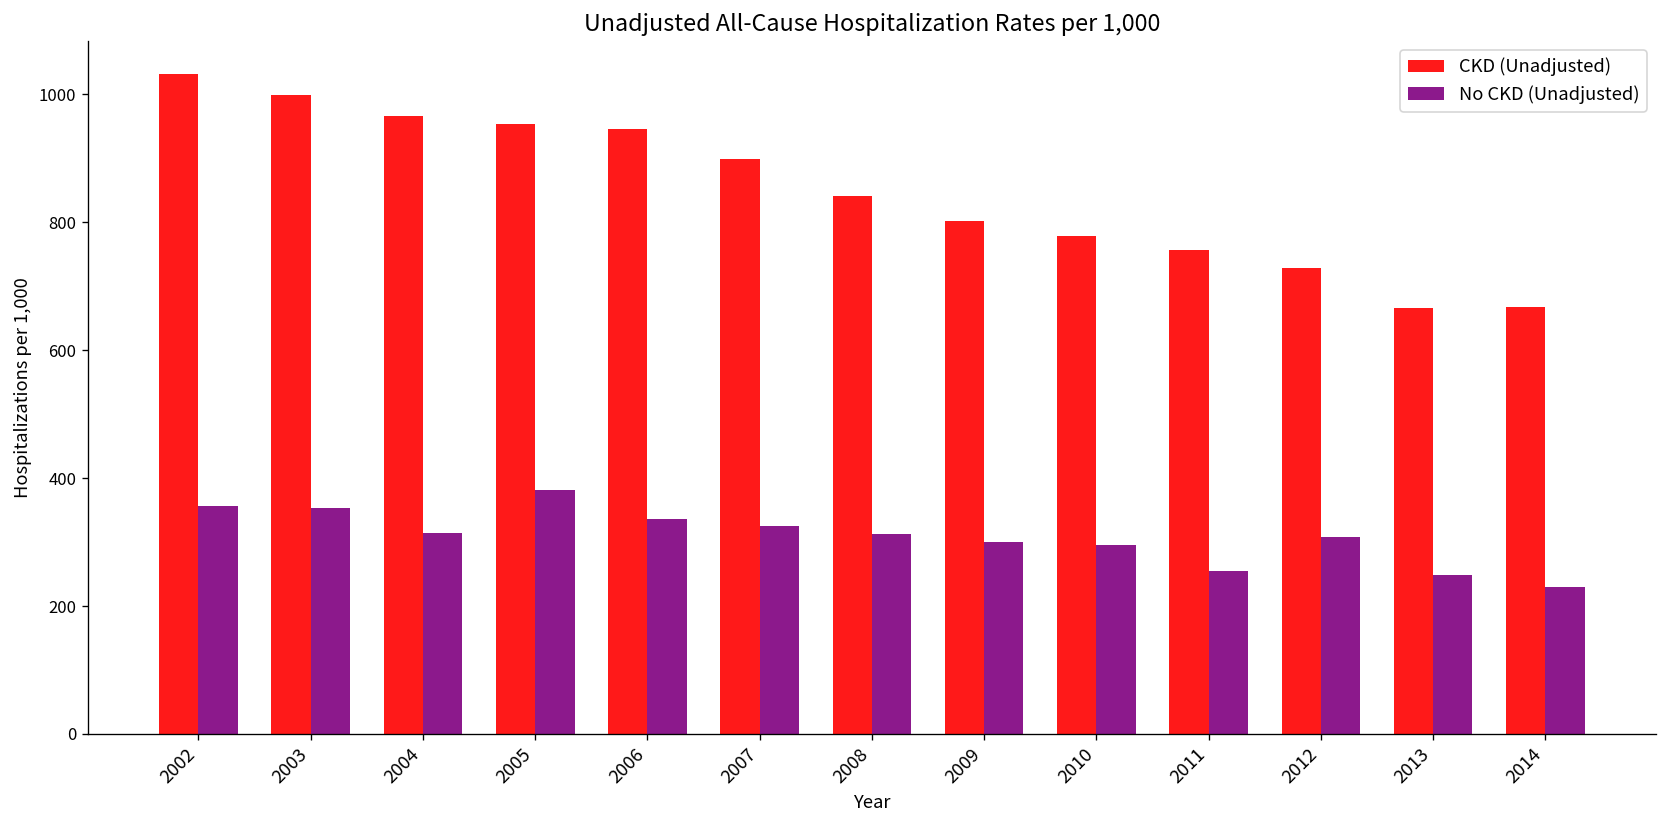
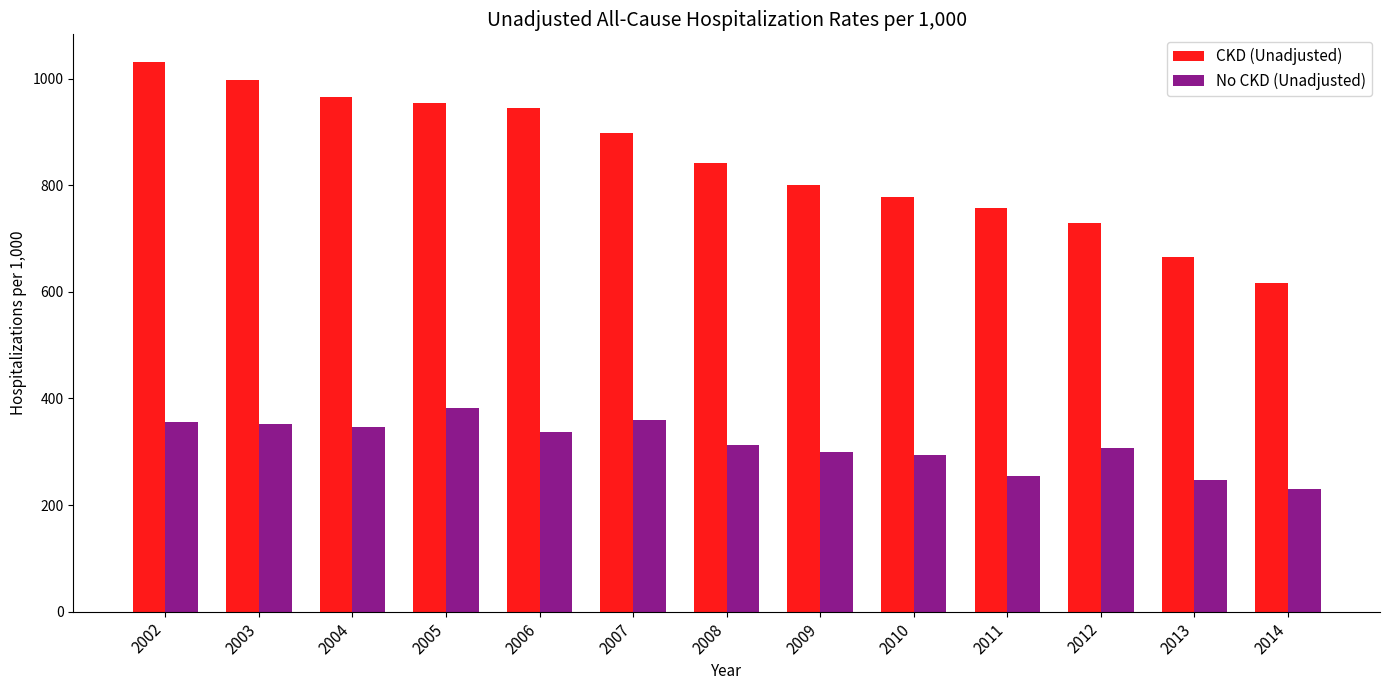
No CKD (Unadjusted), 2004: 310 -> 350
No CKD (Unadjusted), 2007: 320 -> 360
CKD (Unadjusted), 2014: 670 -> 620
